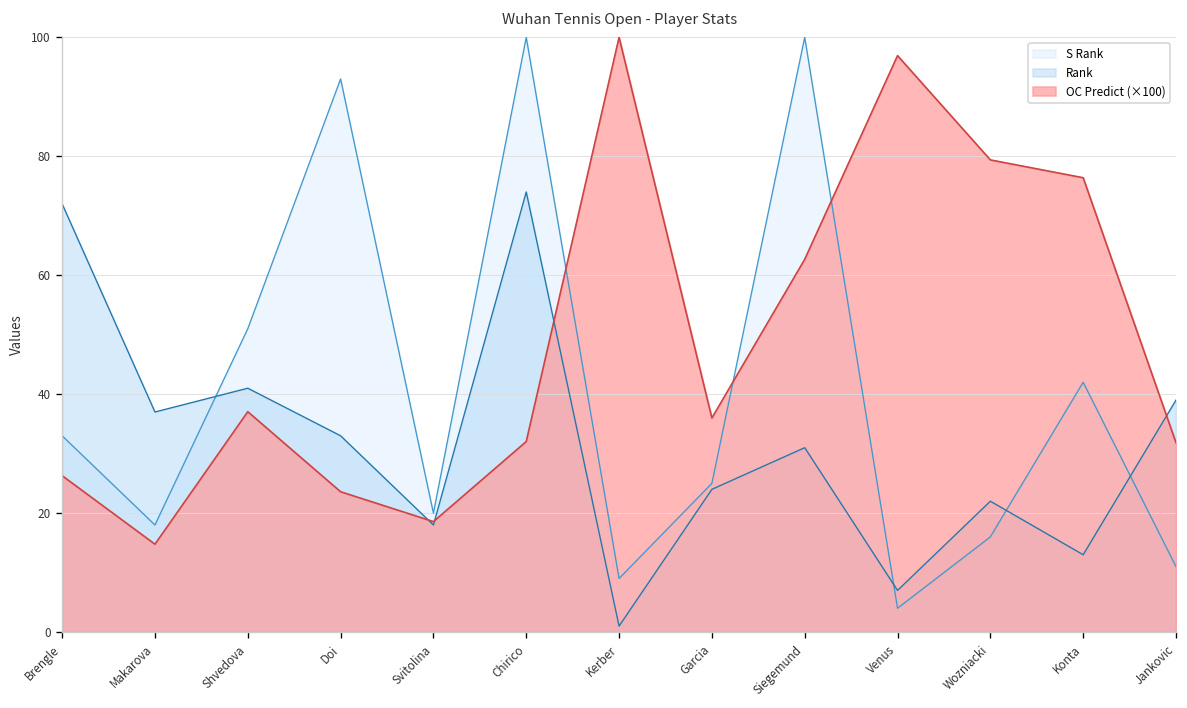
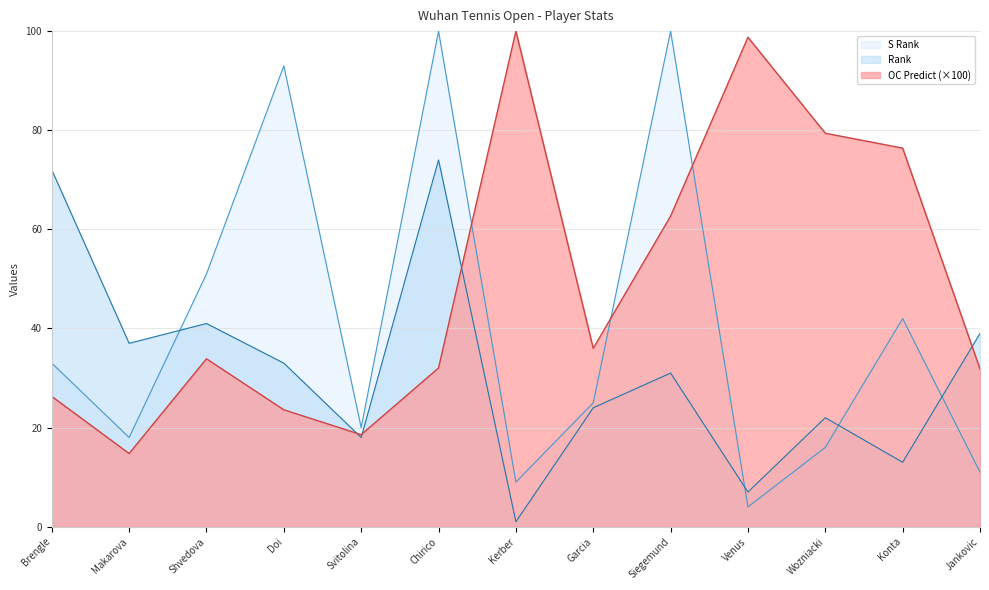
OC Predict (×100), Shvedova: 37 -> 34
OC Predict (×100), Venus: 97 -> 99
